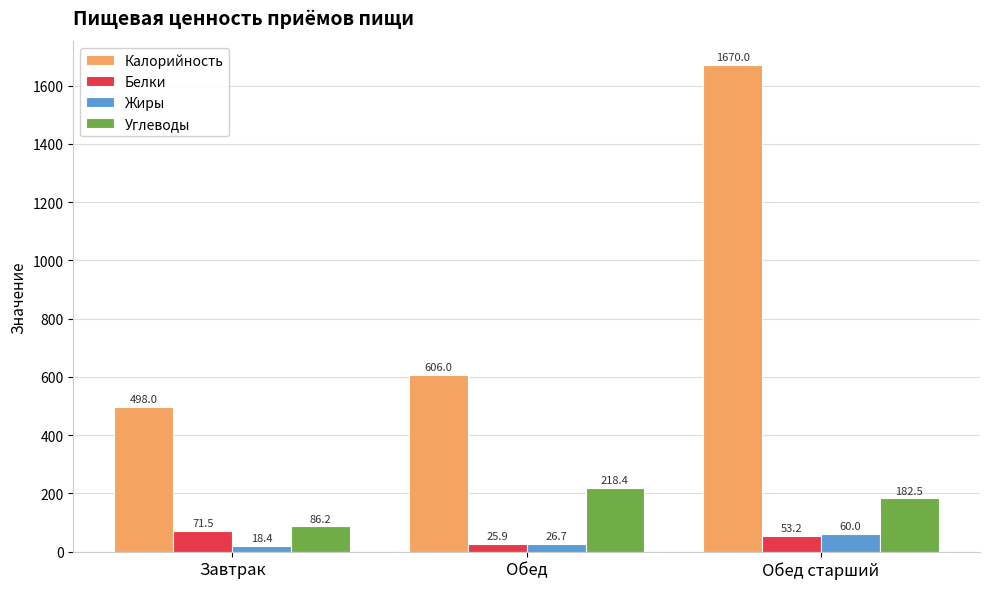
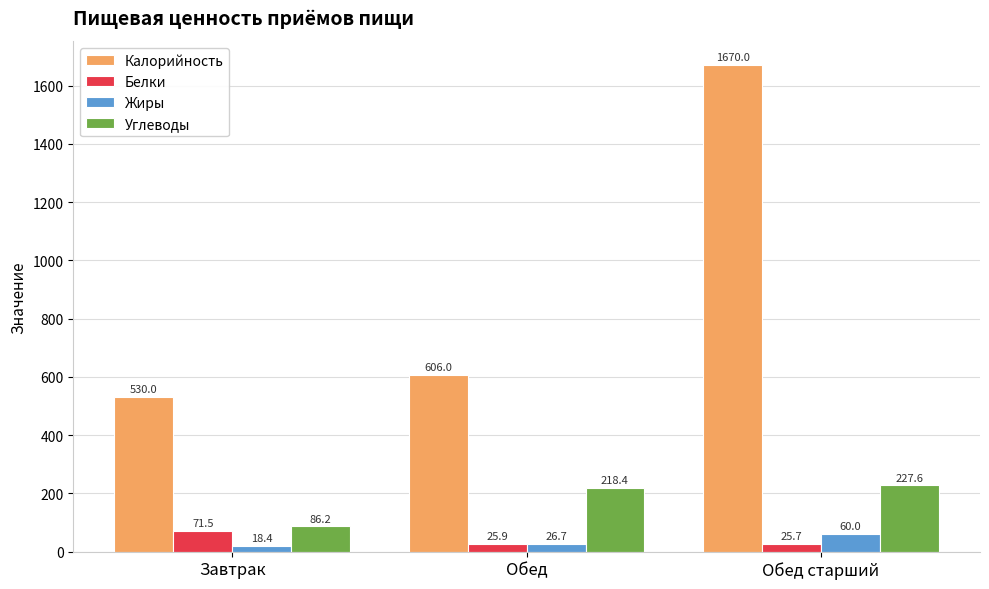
Калорийность, Завтрак: 498.0 -> 530.0
Белки, Обед старший: 53.2 -> 25.7
Углеводы, Обед старший: 182.5 -> 227.6
